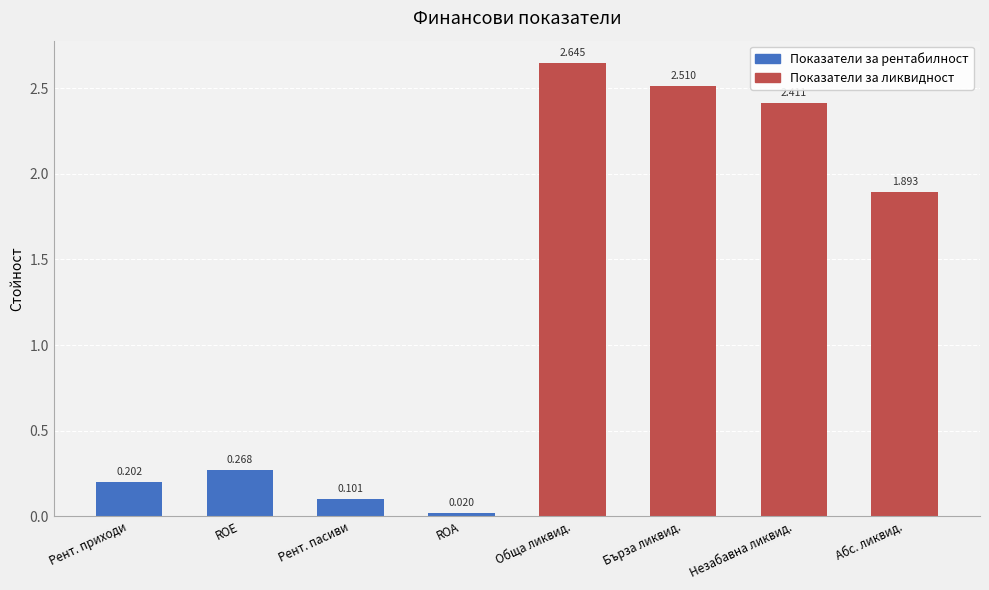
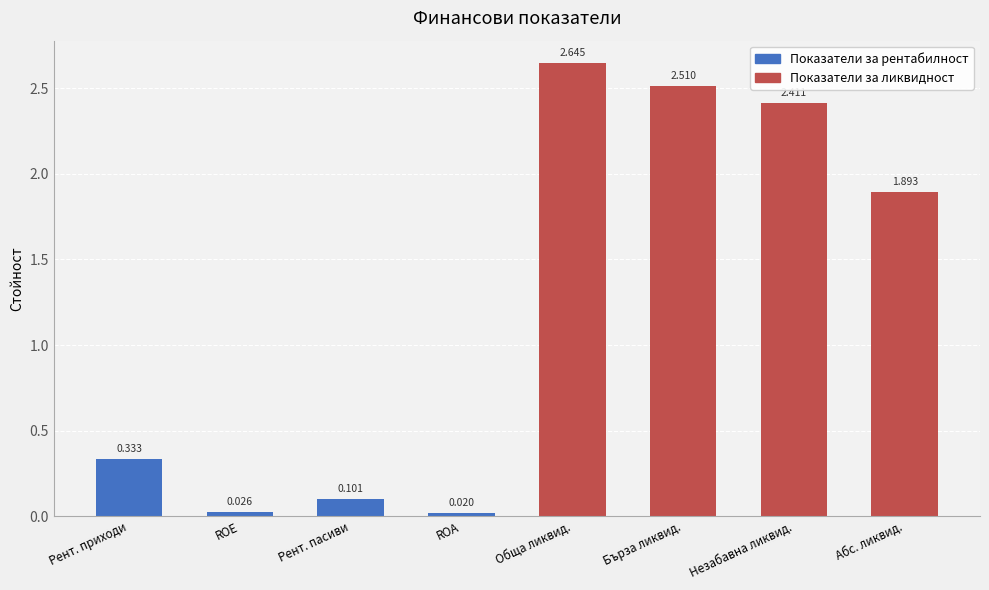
Рент. приходи: 0.202 -> 0.333
ROE: 0.268 -> 0.026
